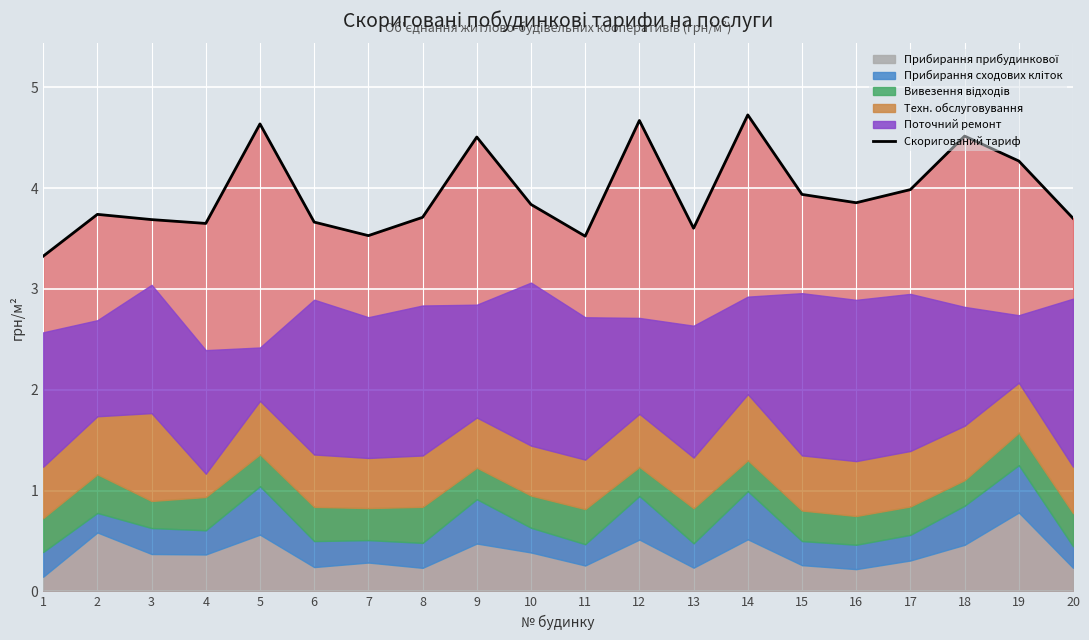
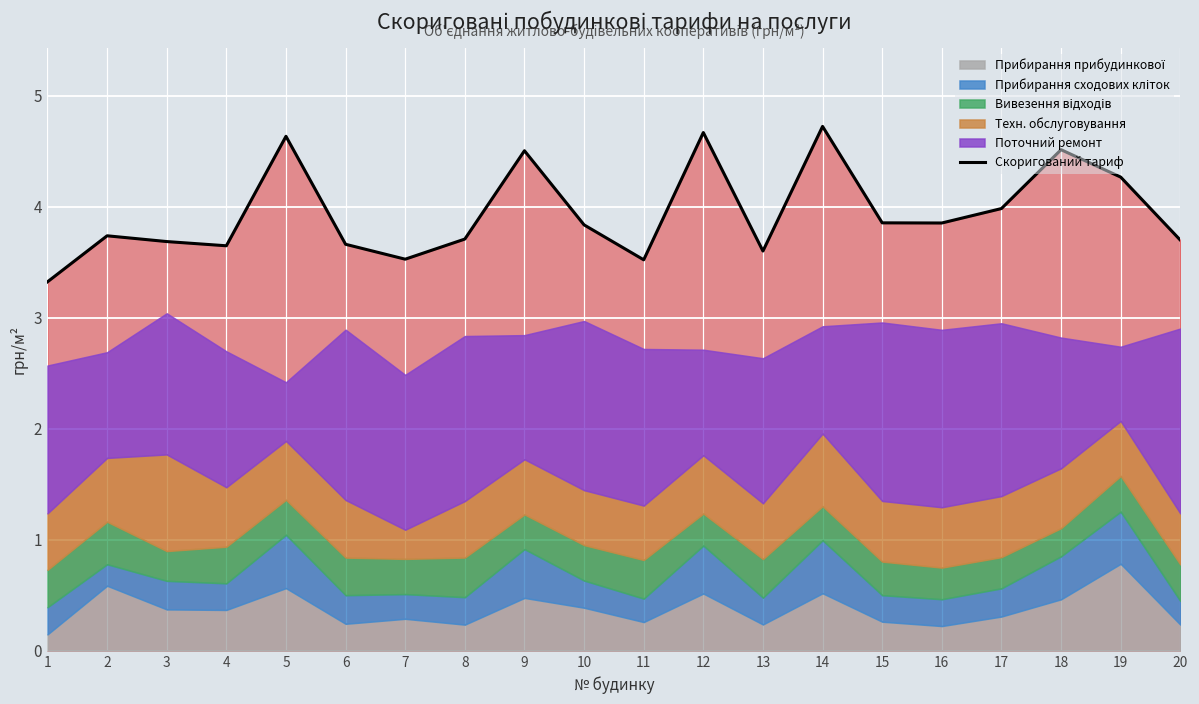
Техн. обслуговування, 4: 0.23 -> 0.54
Техн. обслуговування, 7: 0.50 -> 0.26
Поточний ремонт, 10: 1.62 -> 1.52
Скоригований тариф, 15: 3.94 -> 3.86
